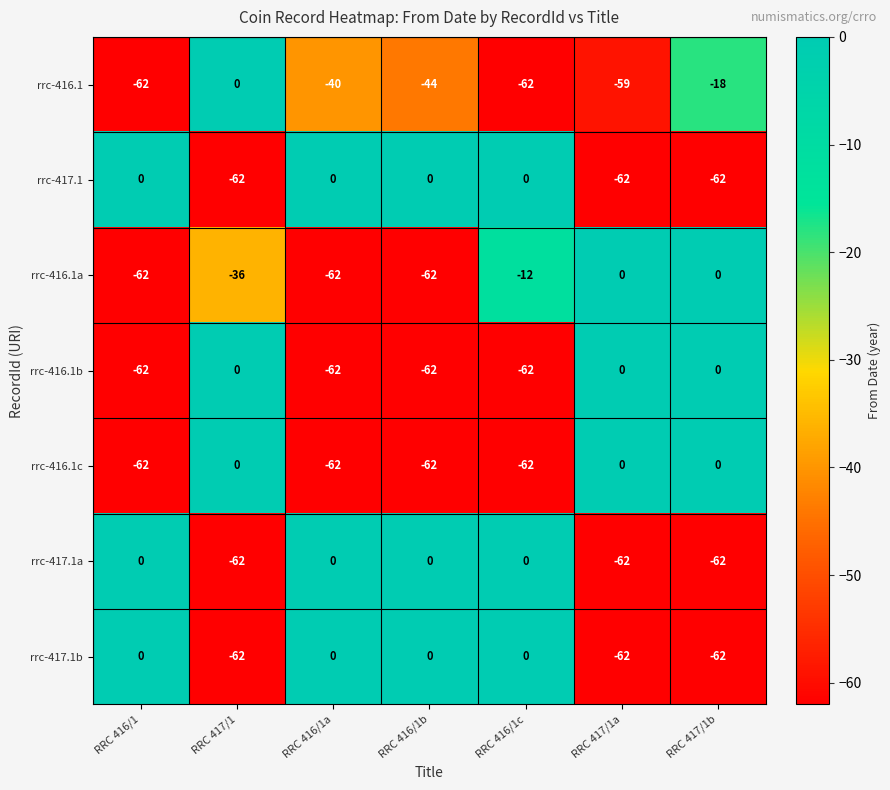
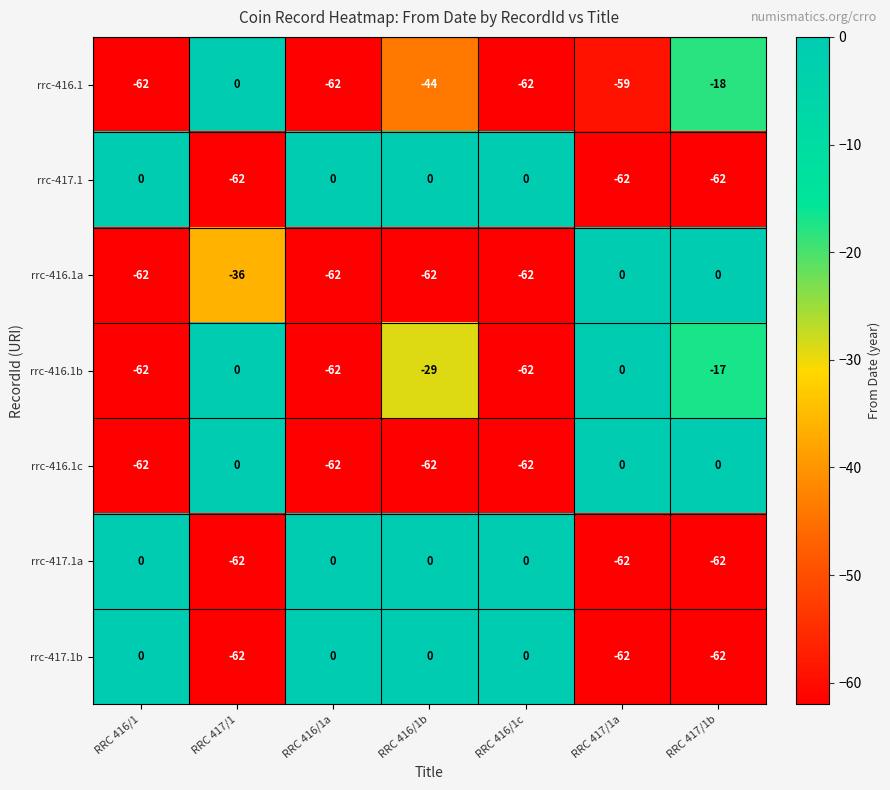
rrc-416.1, RRC 416/1a: -40 -> -62
rrc-416.1a, RRC 416/1c: -12 -> -62
rrc-416.1b, RRC 416/1b: -62 -> -29
rrc-416.1b, RRC 417/1b: 0 -> -17
